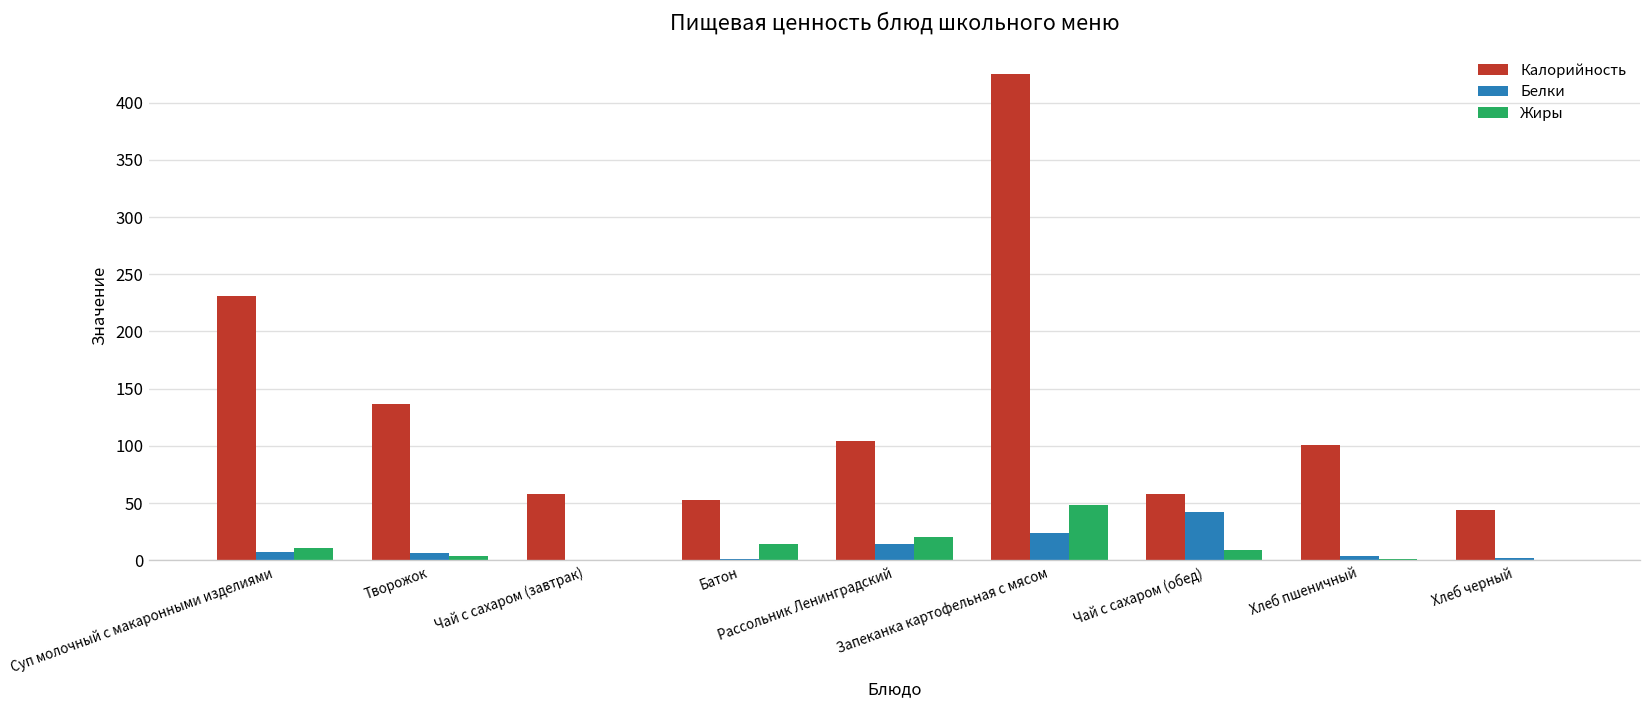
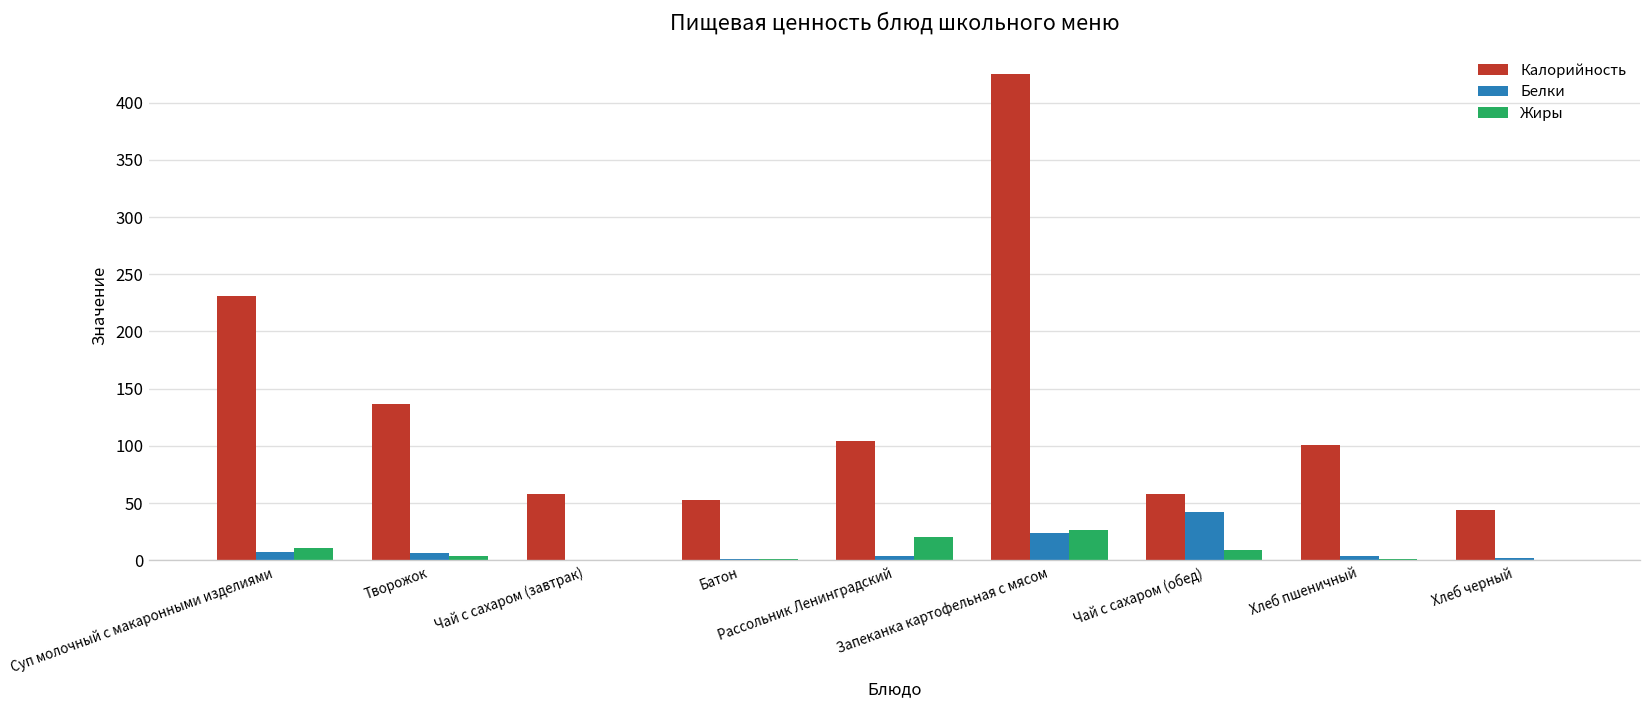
Жиры, Батон: 10 -> 0
Белки, Рассольник Ленинградский: 10 -> 0
Жиры, Запеканка картофельная с мясом: 50 -> 30
